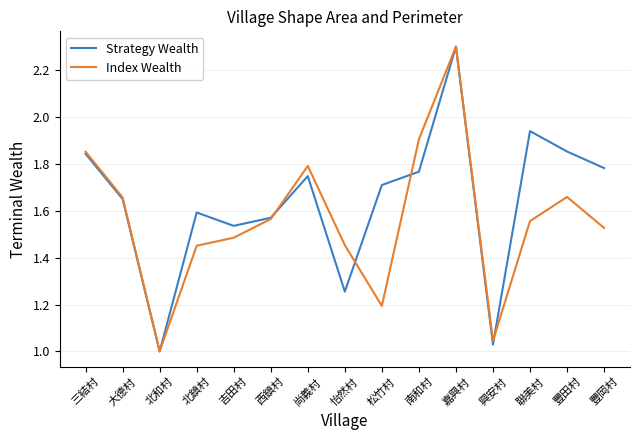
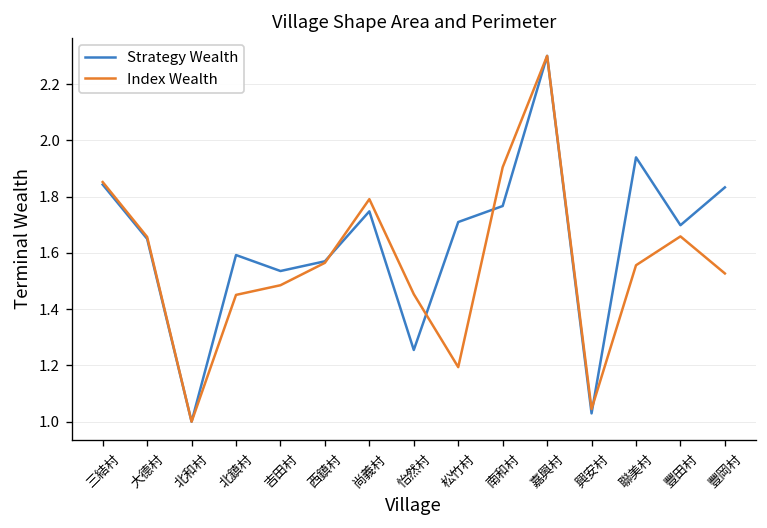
Strategy Wealth, 豐田村: 1.85 -> 1.70
Strategy Wealth, 豐岡村: 1.78 -> 1.83
